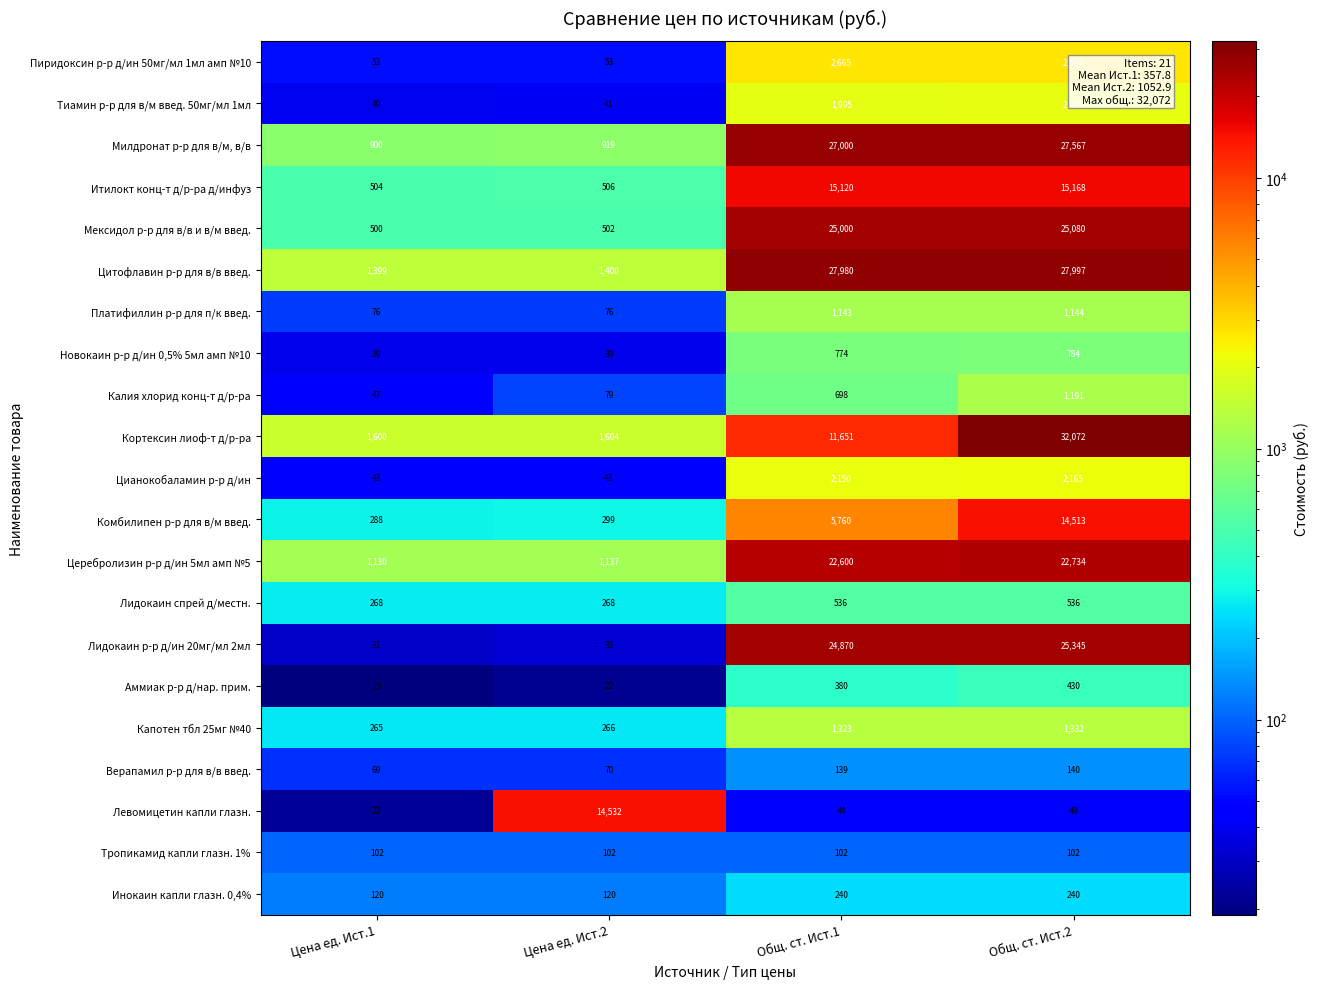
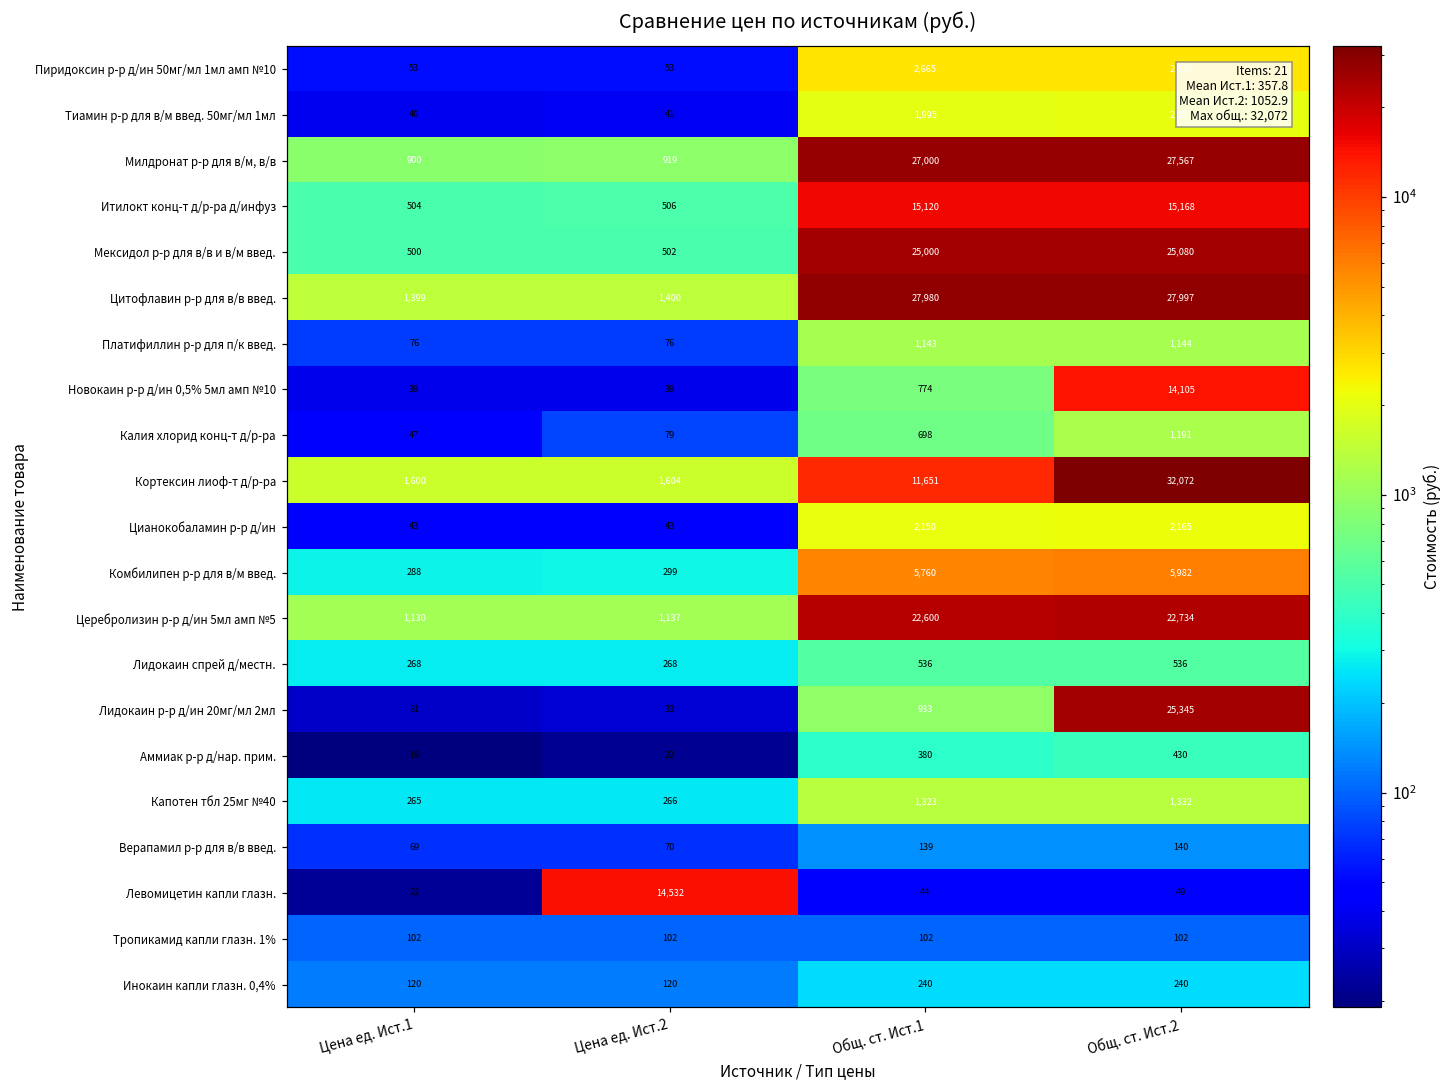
Новокаин р-р д/ин 0,5% 5мл амп №10, Общ. ст. Ист.2: 784 -> 14,105
Комбилипен р-р для в/м введ., Общ. ст. Ист.2: 14,513 -> 5,982
Лидокаин р-р д/ин 20мг/мл 2мл, Общ. ст. Ист.1: 24,870 -> 933
